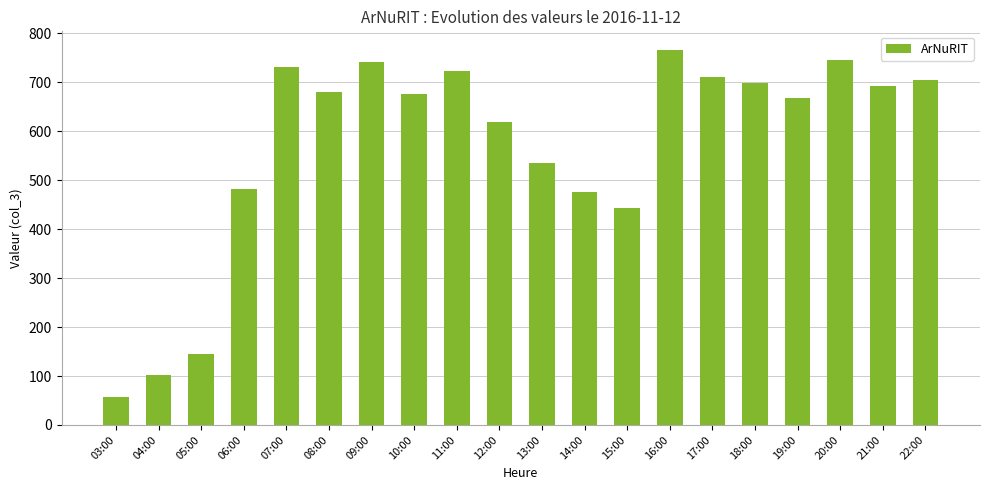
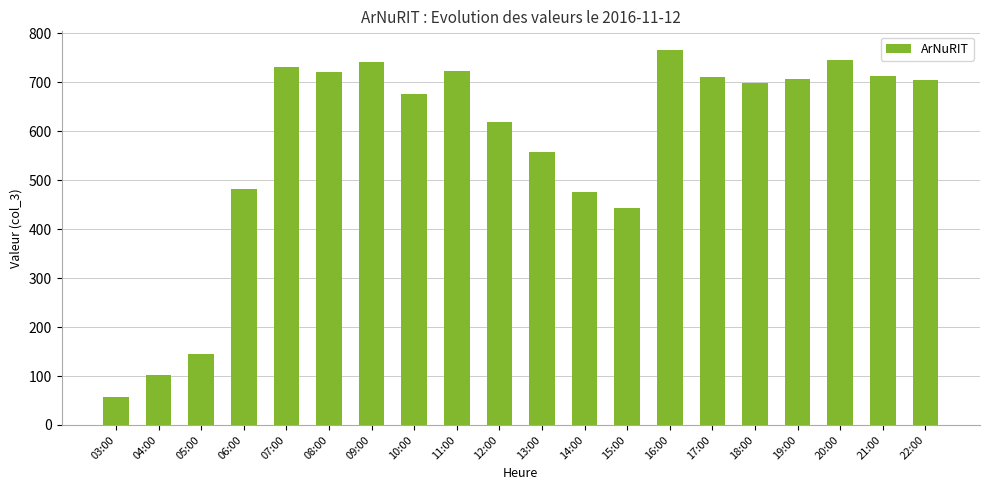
08:00: 680 -> 720
13:00: 540 -> 560
19:00: 670 -> 710
21:00: 690 -> 710
